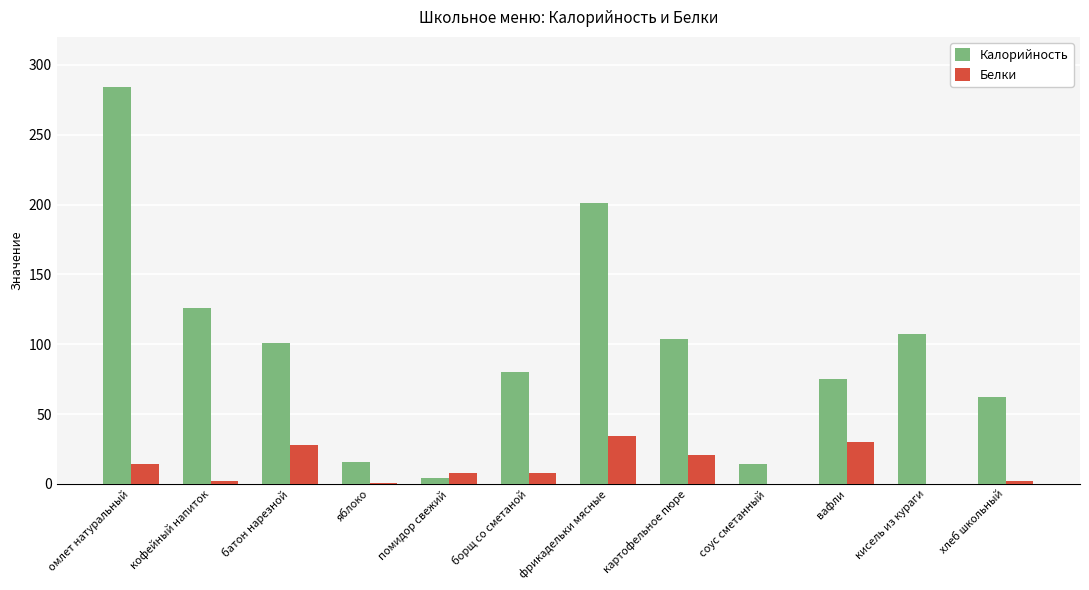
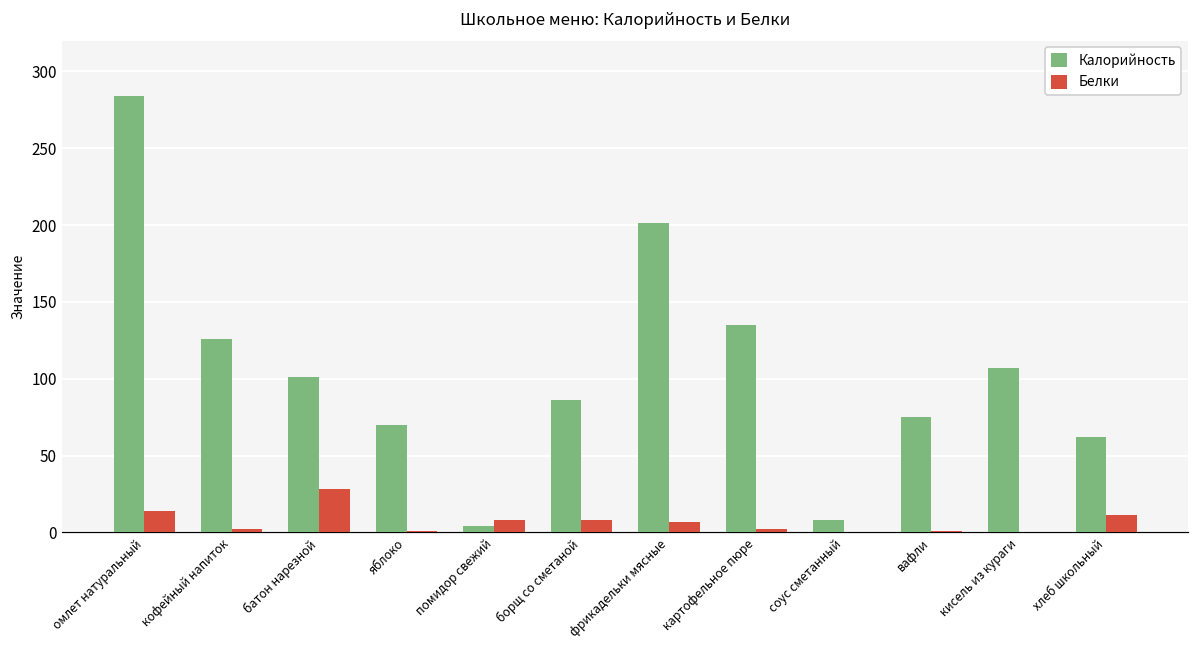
Калорийность, яблоко: 16 -> 70
Калорийность, борщ со сметаной: 80 -> 86
Белки, фрикадельки мясные: 34 -> 7
Калорийность, картофельное пюре: 104 -> 135
Белки, картофельное пюре: 21 -> 2
Калорийность, соус сметанный: 14 -> 8
Белки, вафли: 30 -> 1
Белки, хлеб школьный: 2 -> 11
